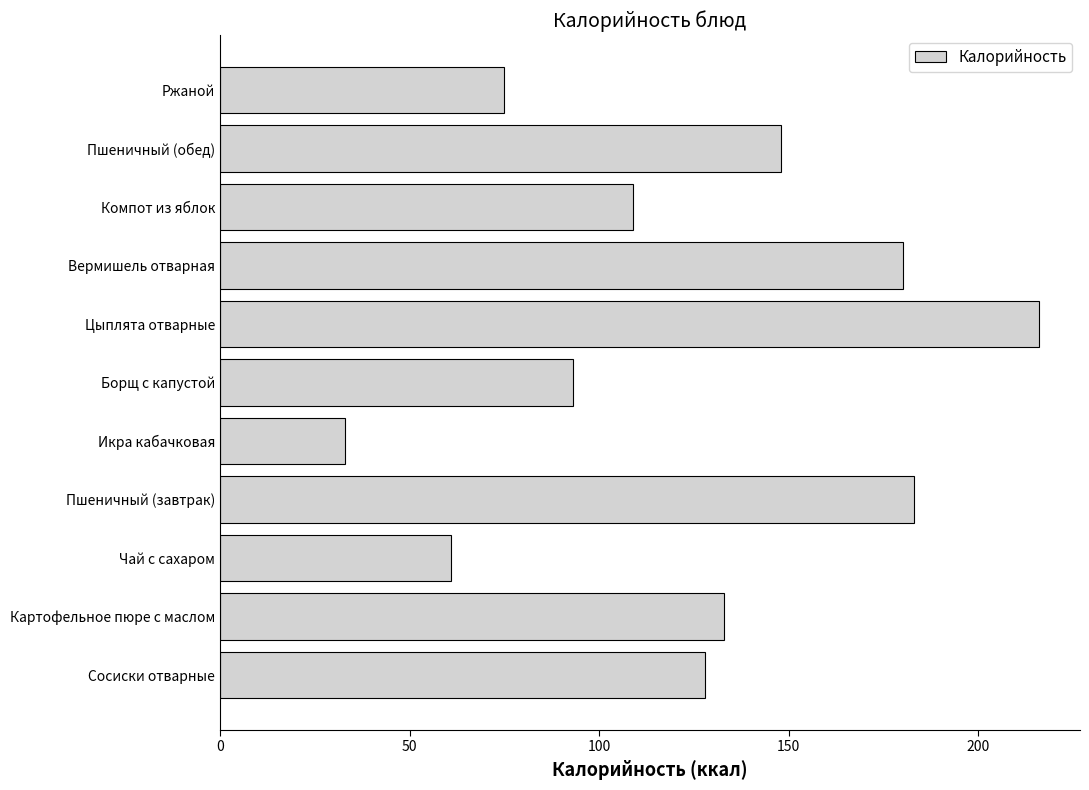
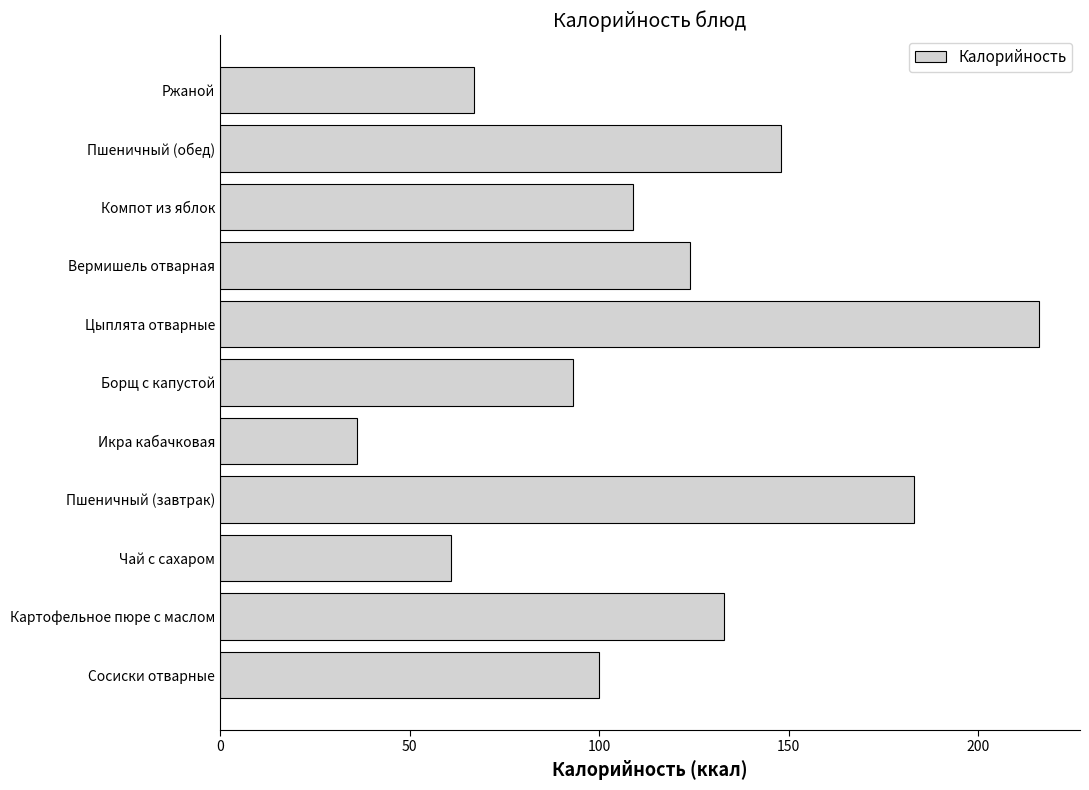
Ржаной: 75 -> 67
Вермишель отварная: 180 -> 124
Икра кабачковая: 33 -> 36
Сосиски отварные: 128 -> 100
